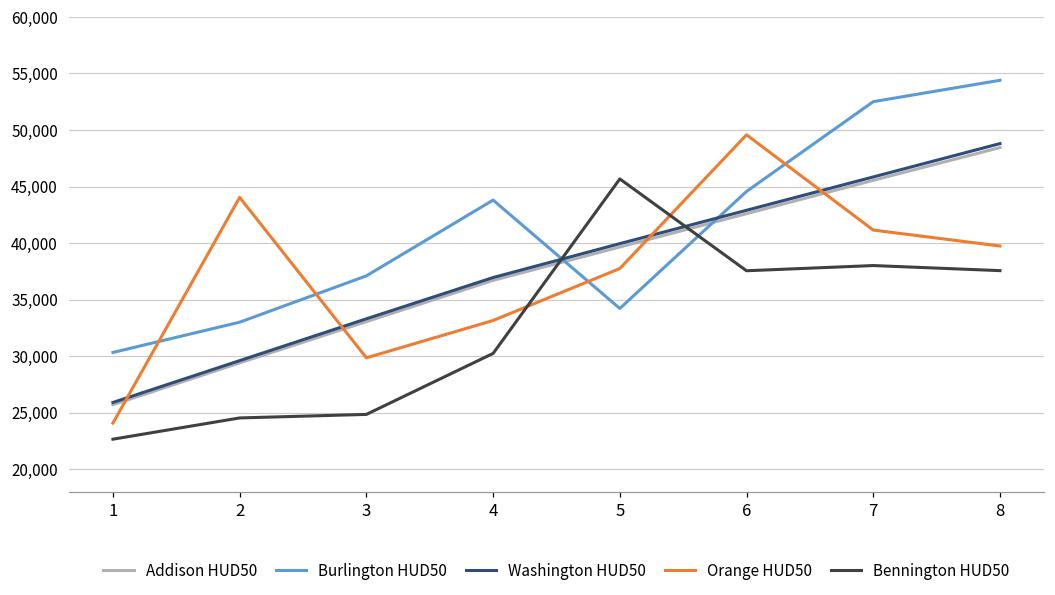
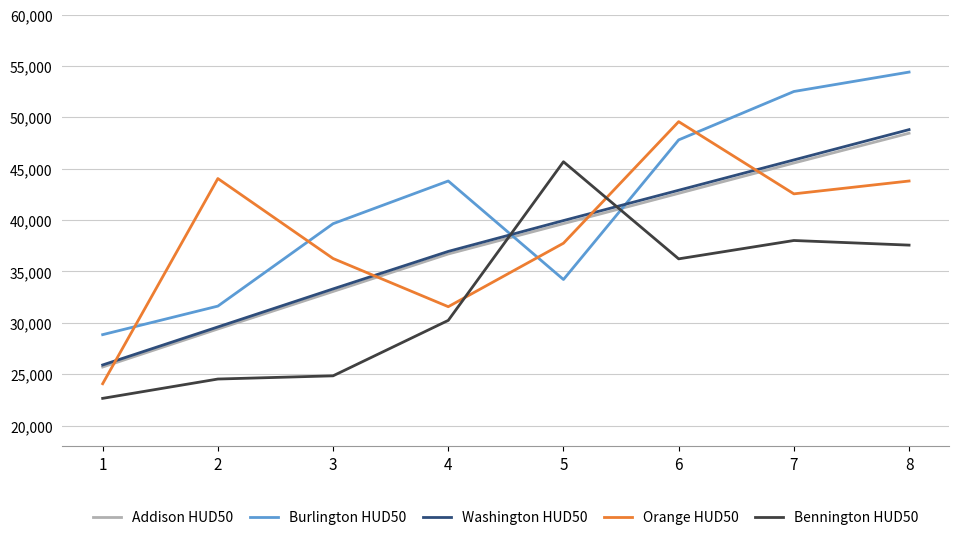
Burlington HUD50, 1: 30,300 -> 28,900
Burlington HUD50, 2: 33,000 -> 31,600
Burlington HUD50, 3: 37,100 -> 39,600
Orange HUD50, 3: 29,900 -> 36,300
Orange HUD50, 4: 33,200 -> 31,600
Burlington HUD50, 6: 44,600 -> 47,800
Bennington HUD50, 6: 37,600 -> 36,200
Orange HUD50, 7: 41,200 -> 42,600
Orange HUD50, 8: 39,700 -> 43,800
